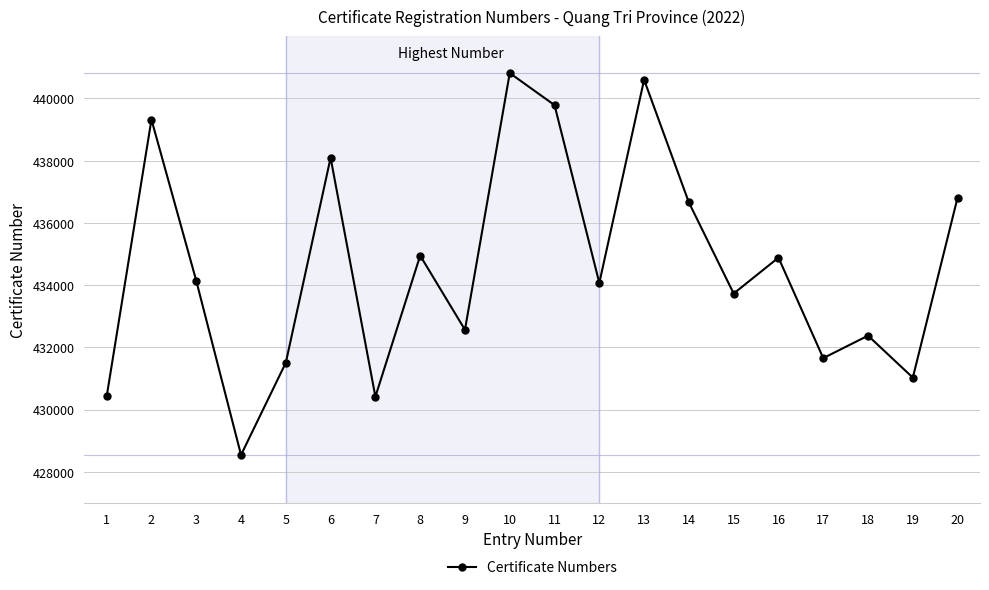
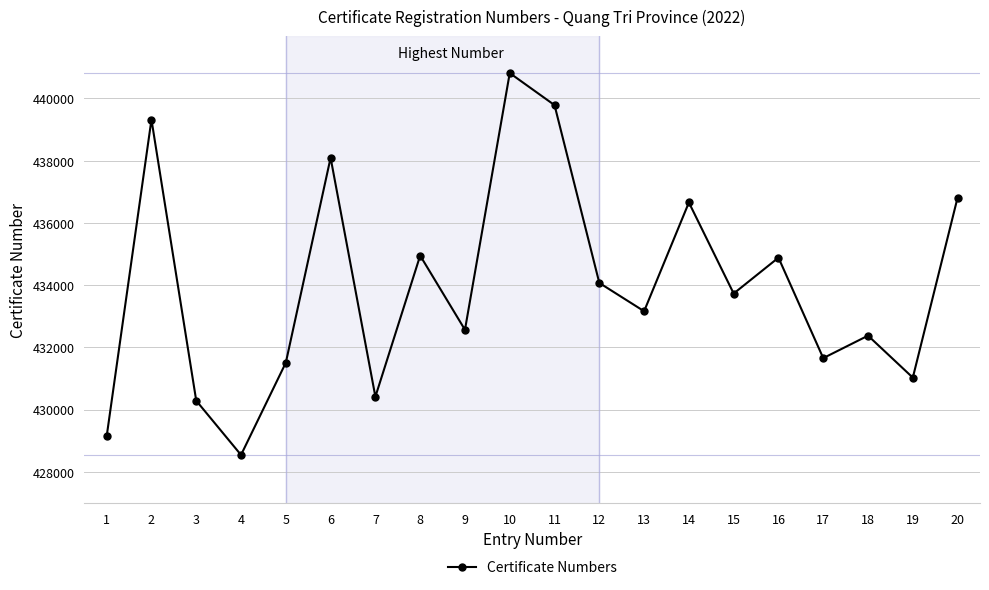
1: 430400 -> 429100
3: 434100 -> 430300
13: 440600 -> 433200
